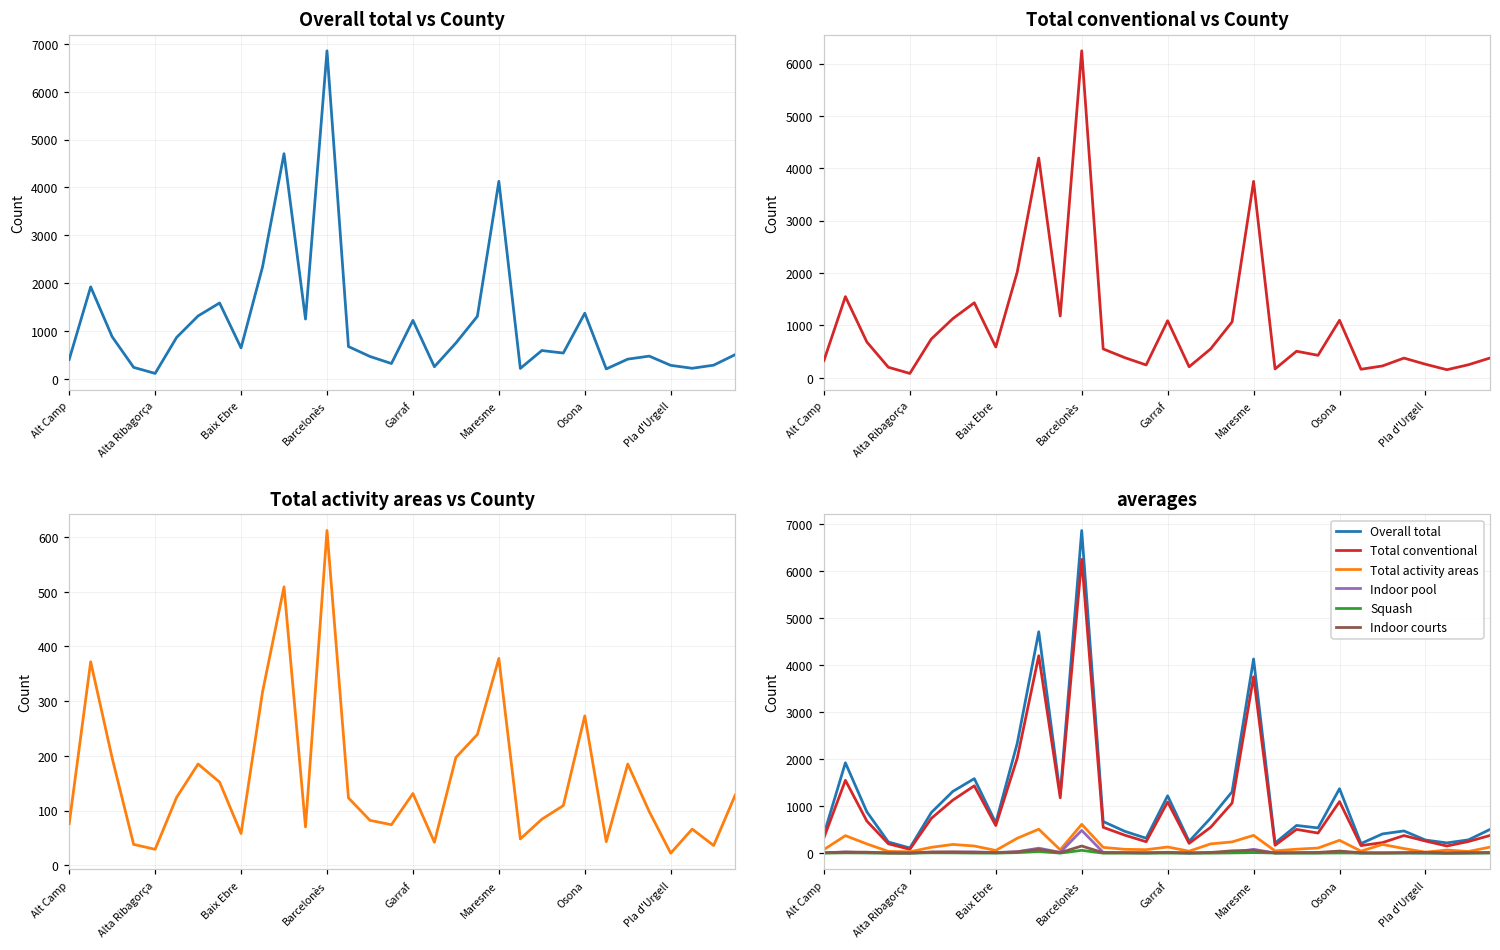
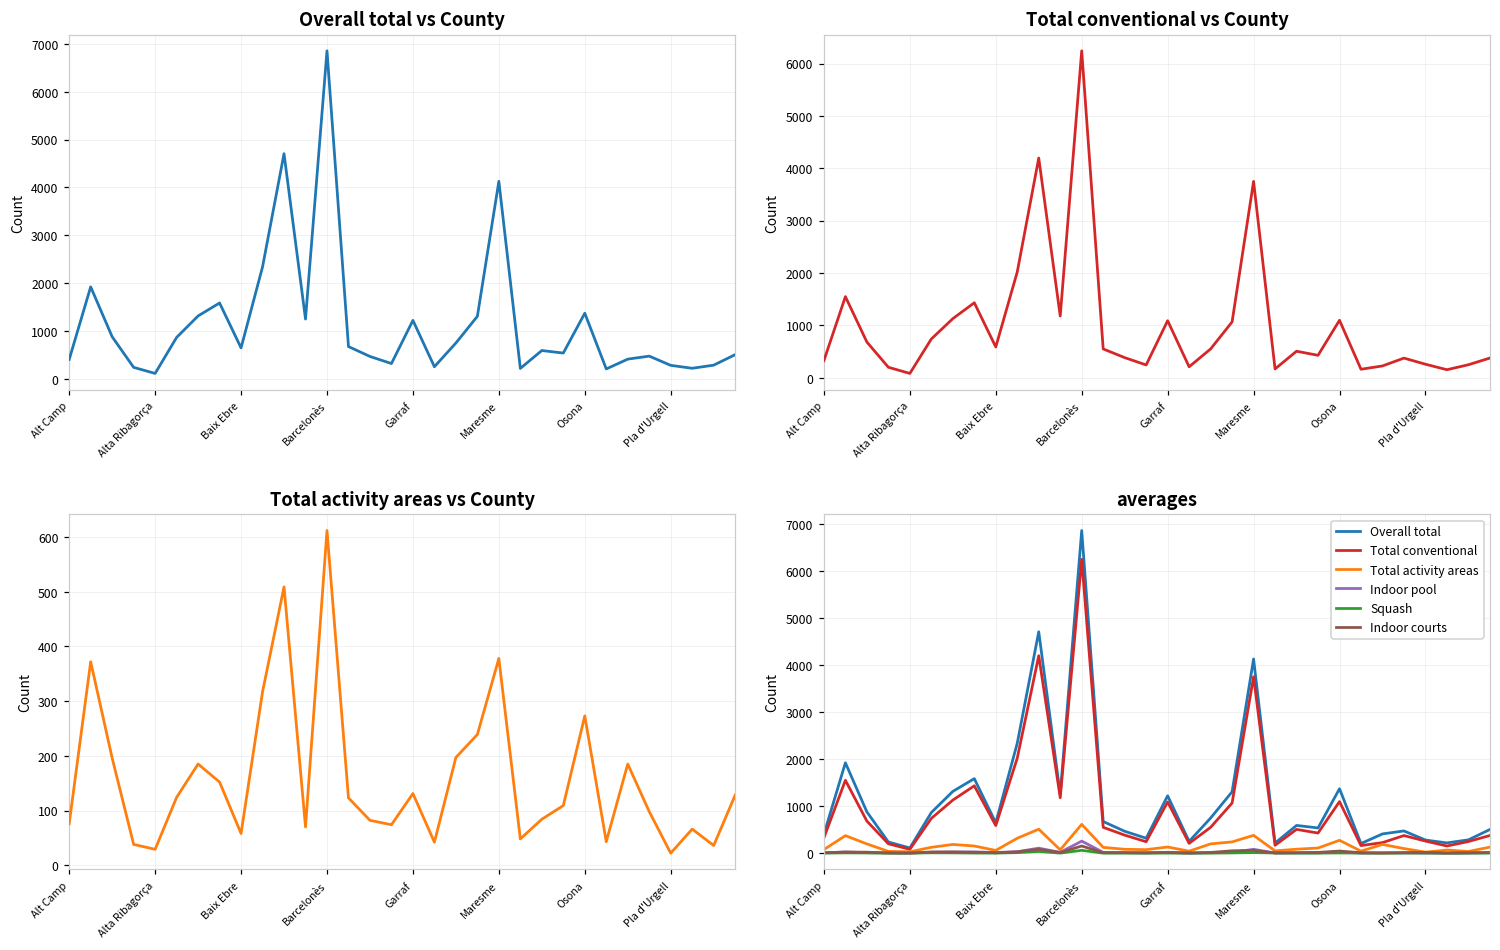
averages, Indoor pool, Barcelonès: 500 -> 300
